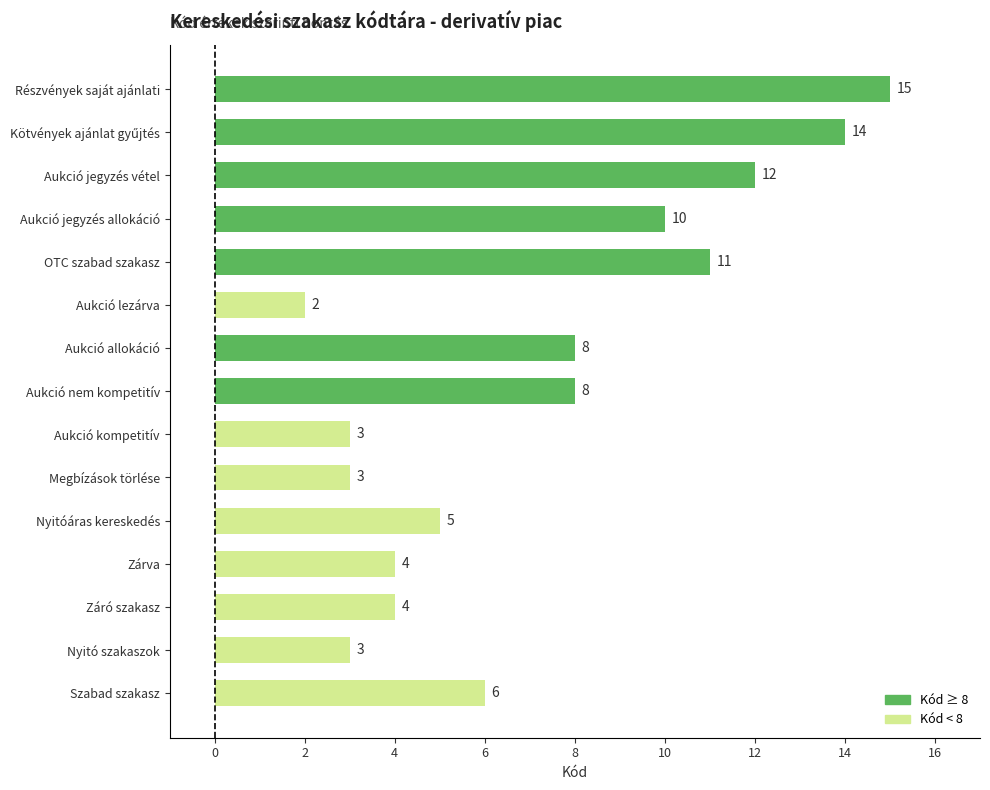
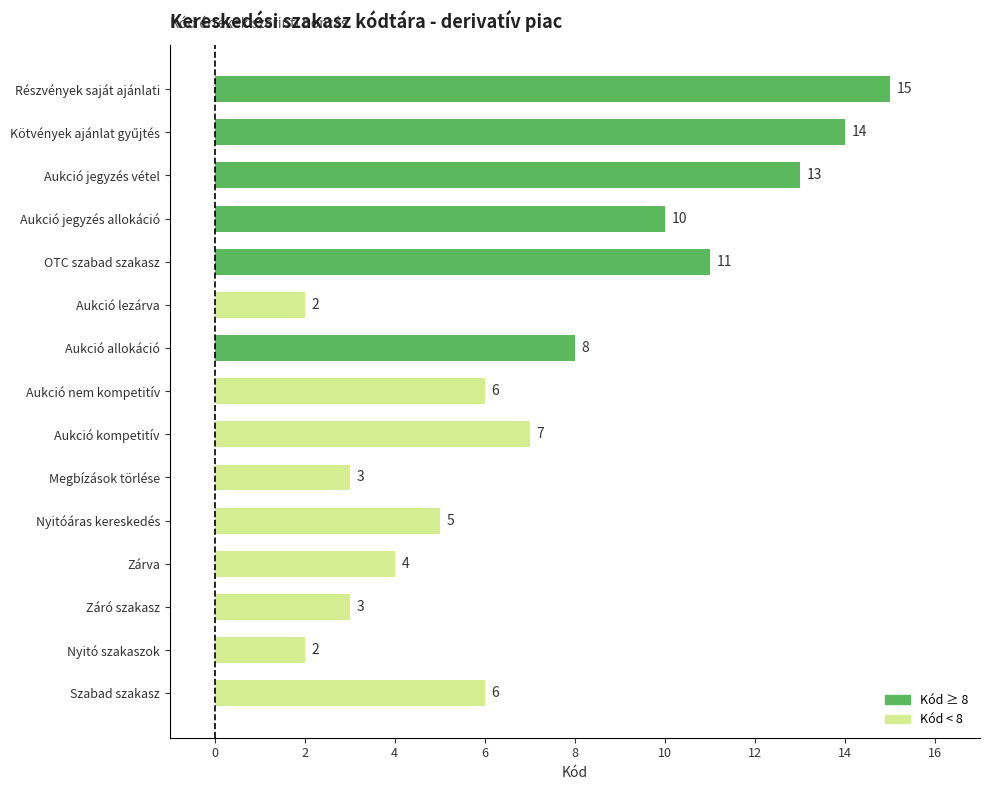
Aukció jegyzés vétel: 12 -> 13
Aukció nem kompetitív: 8 -> 6
Aukció kompetitív: 3 -> 7
Záró szakasz: 4 -> 3
Nyitó szakaszok: 3 -> 2
